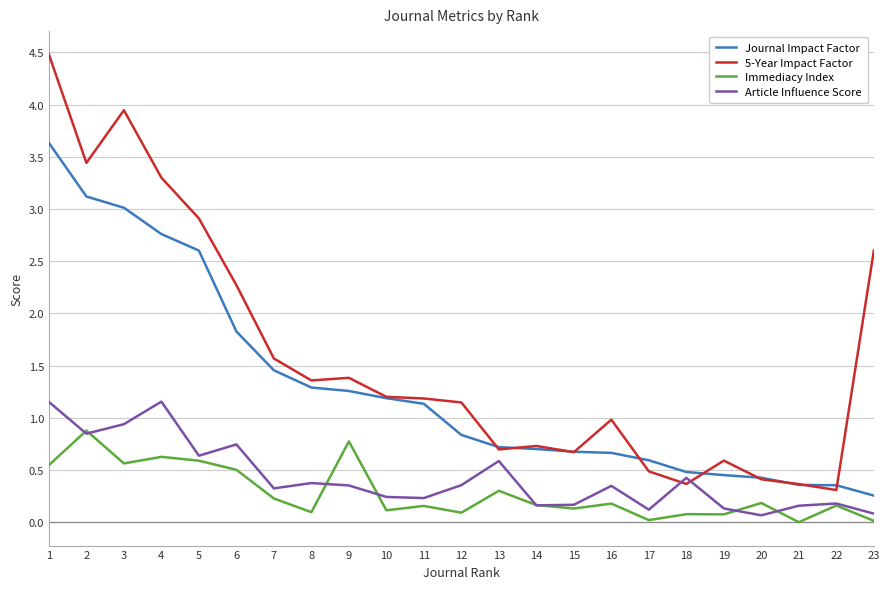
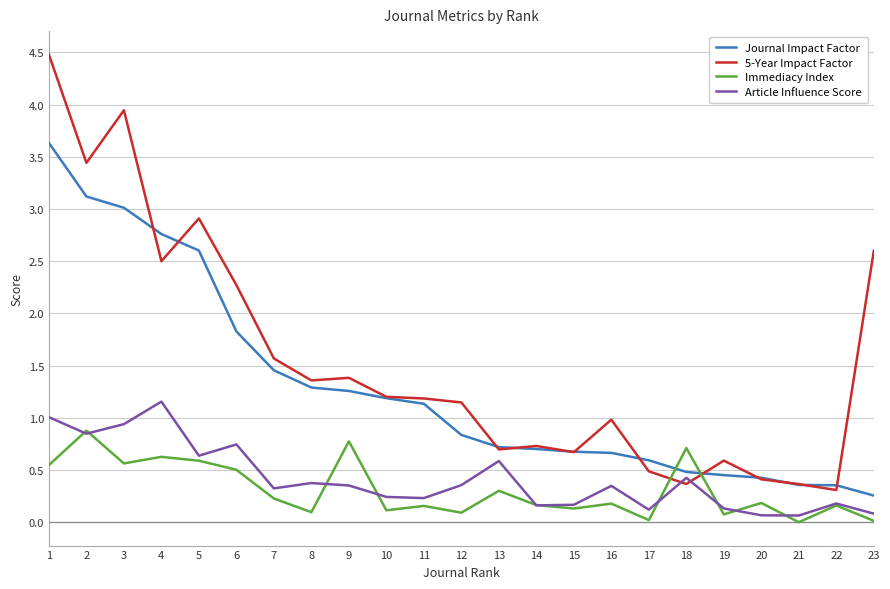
Article Influence Score, 1: 1.15 -> 1.01
5-Year Impact Factor, 4: 3.3 -> 2.5
Immediacy Index, 18: 0.08 -> 0.71
Article Influence Score, 21: 0.16 -> 0.06
